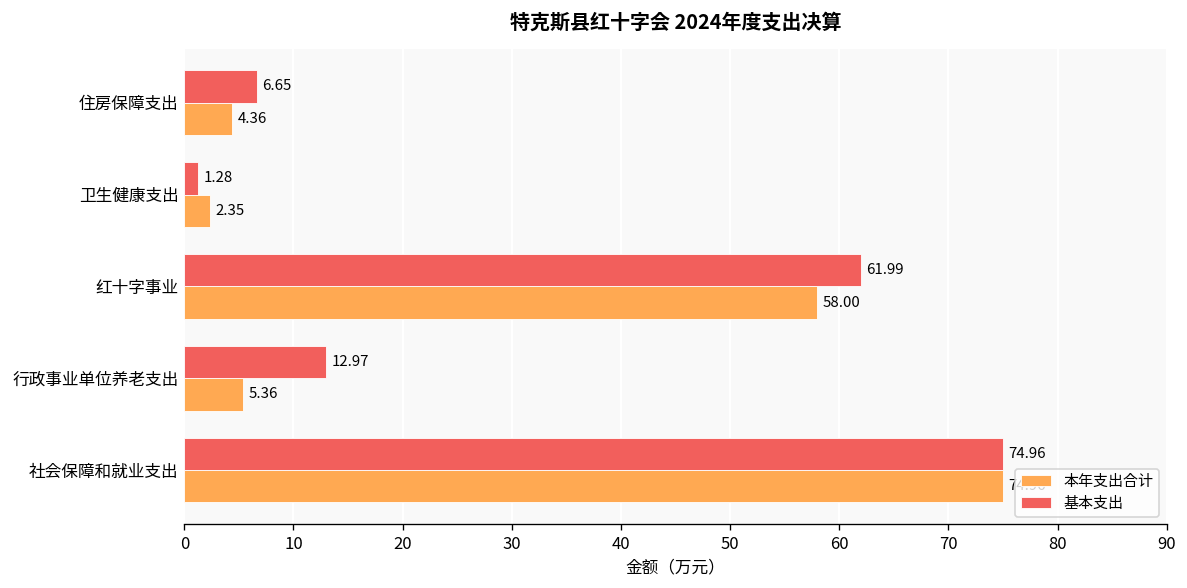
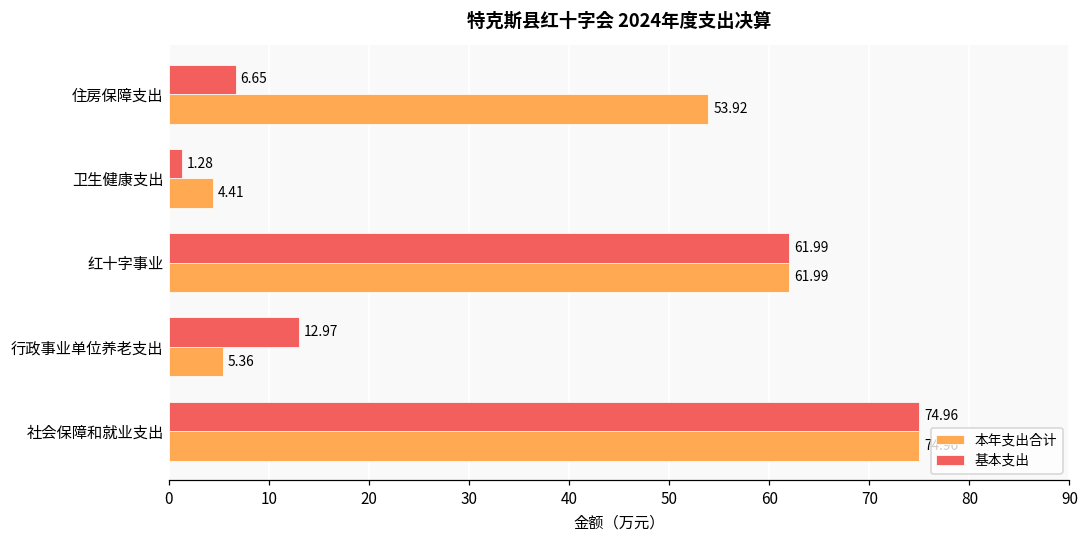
本年支出合计, 住房保障支出: 4.36 -> 53.92
本年支出合计, 卫生健康支出: 2.35 -> 4.41
本年支出合计, 红十字事业: 58.00 -> 61.99
